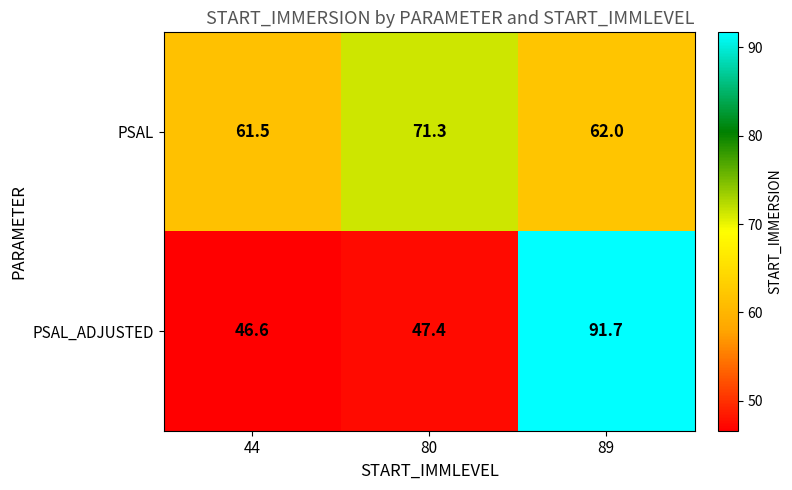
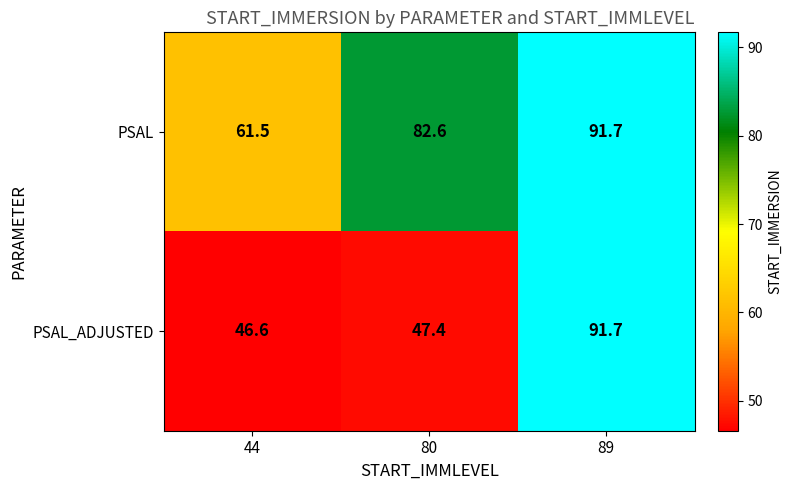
PSAL, 80: 71.3 -> 82.6
PSAL, 89: 62.0 -> 91.7
